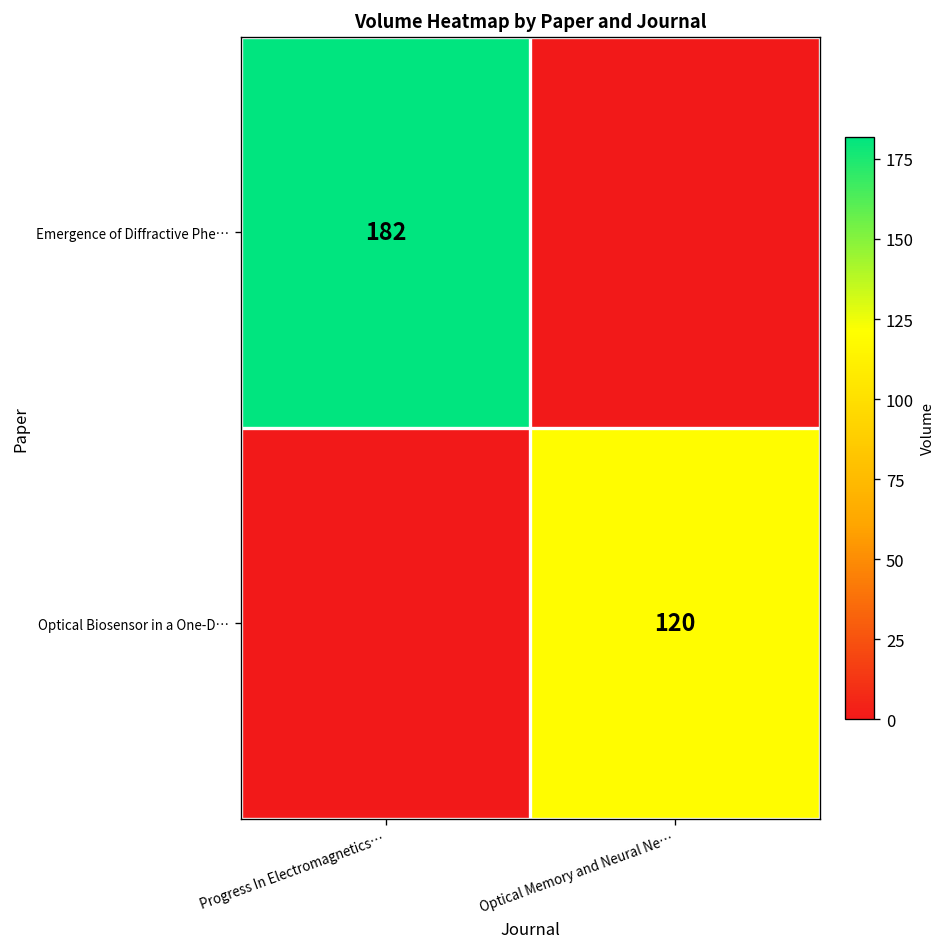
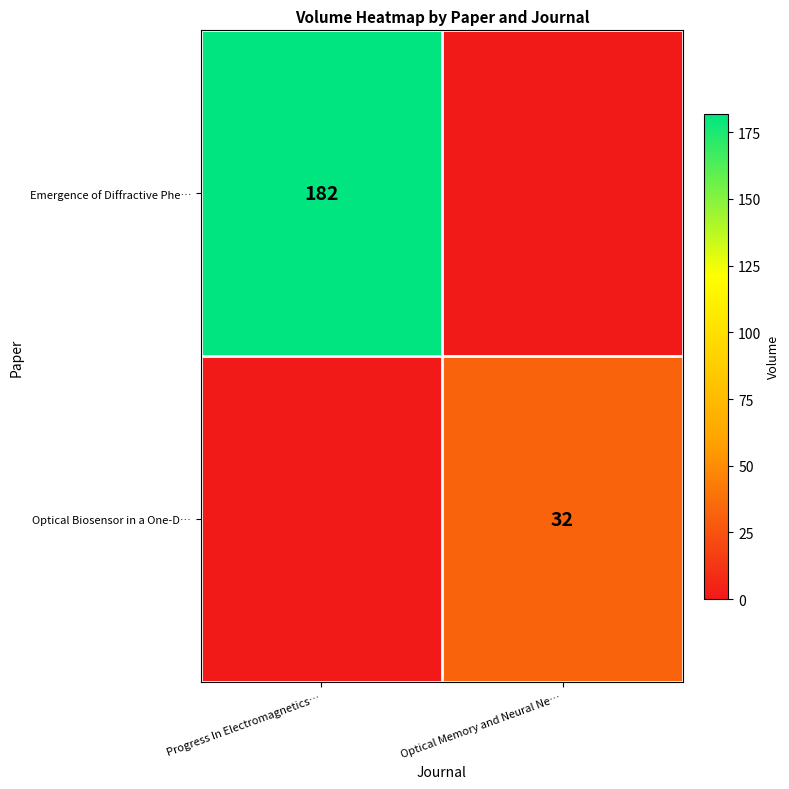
Optical Biosensor in a One-D…, Optical Memory and Neural Ne…: 120 -> 32
